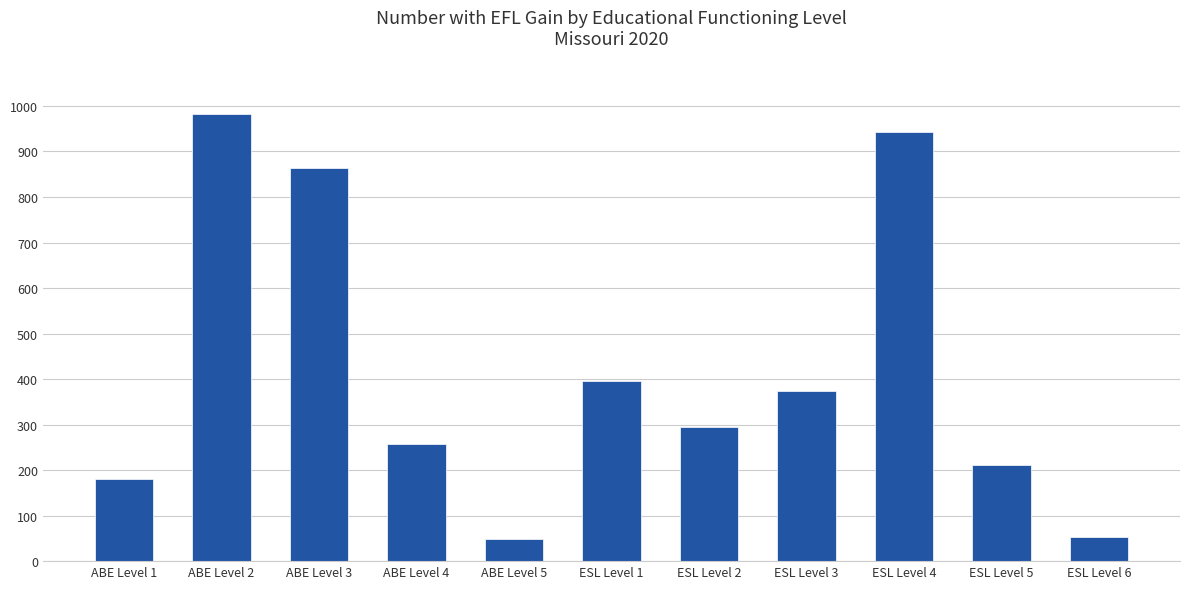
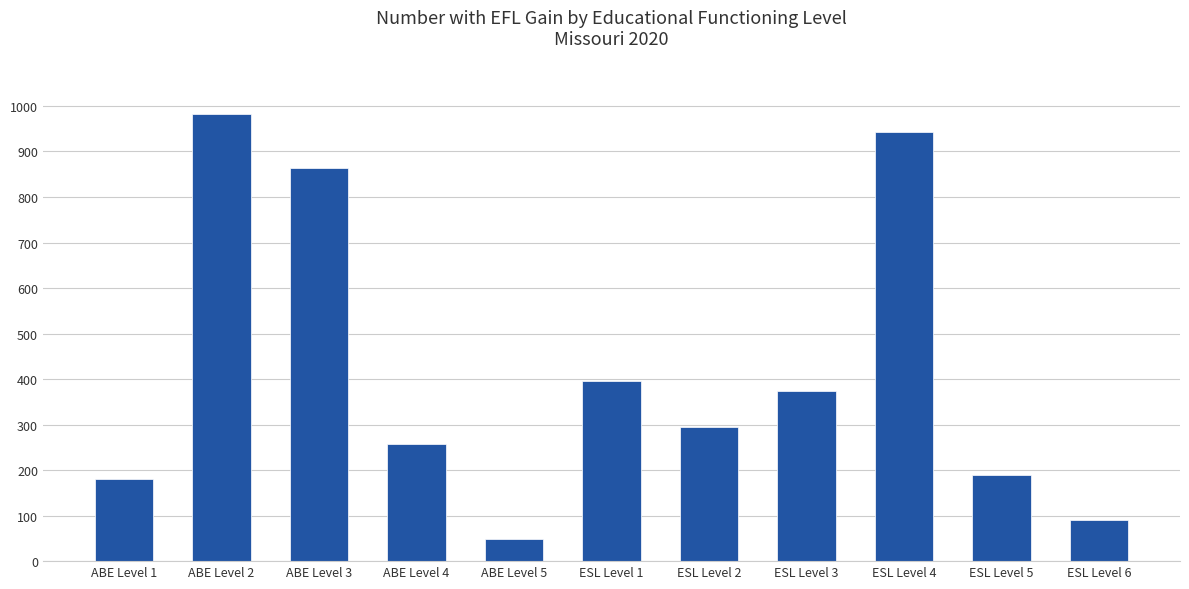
ESL Level 5: 210 -> 190
ESL Level 6: 50 -> 90
